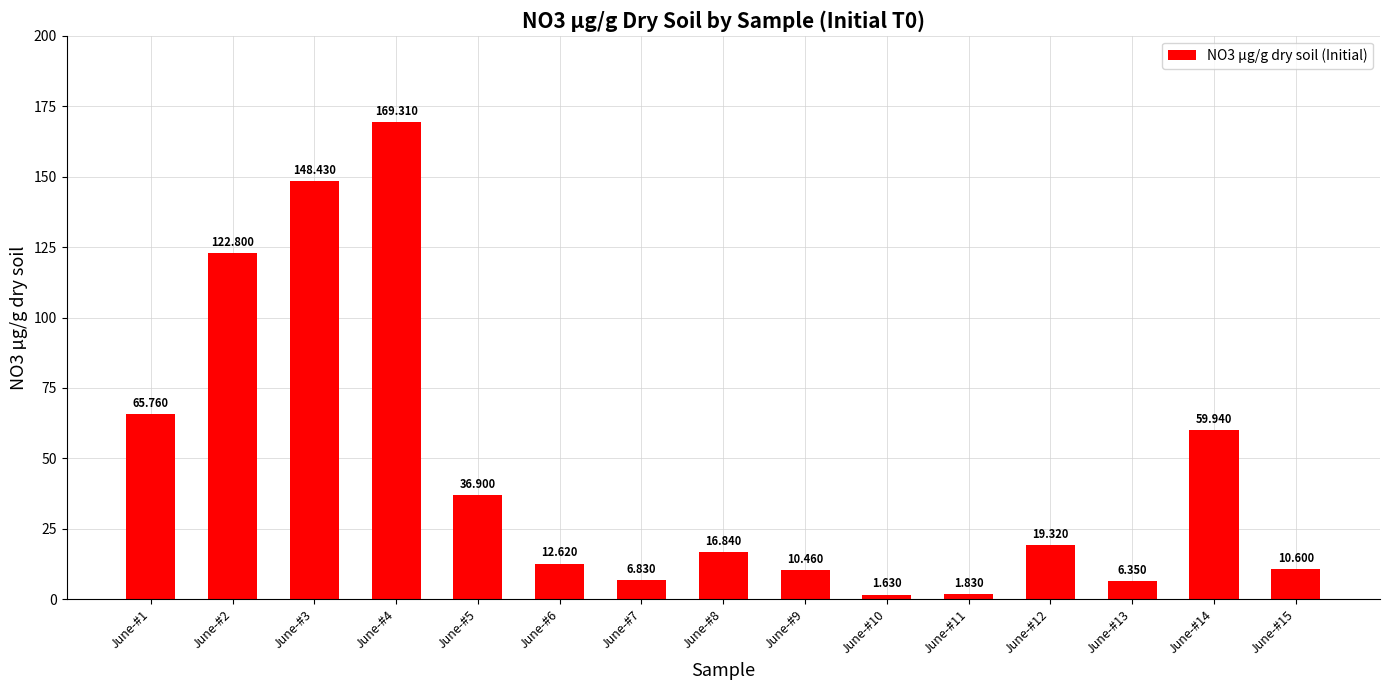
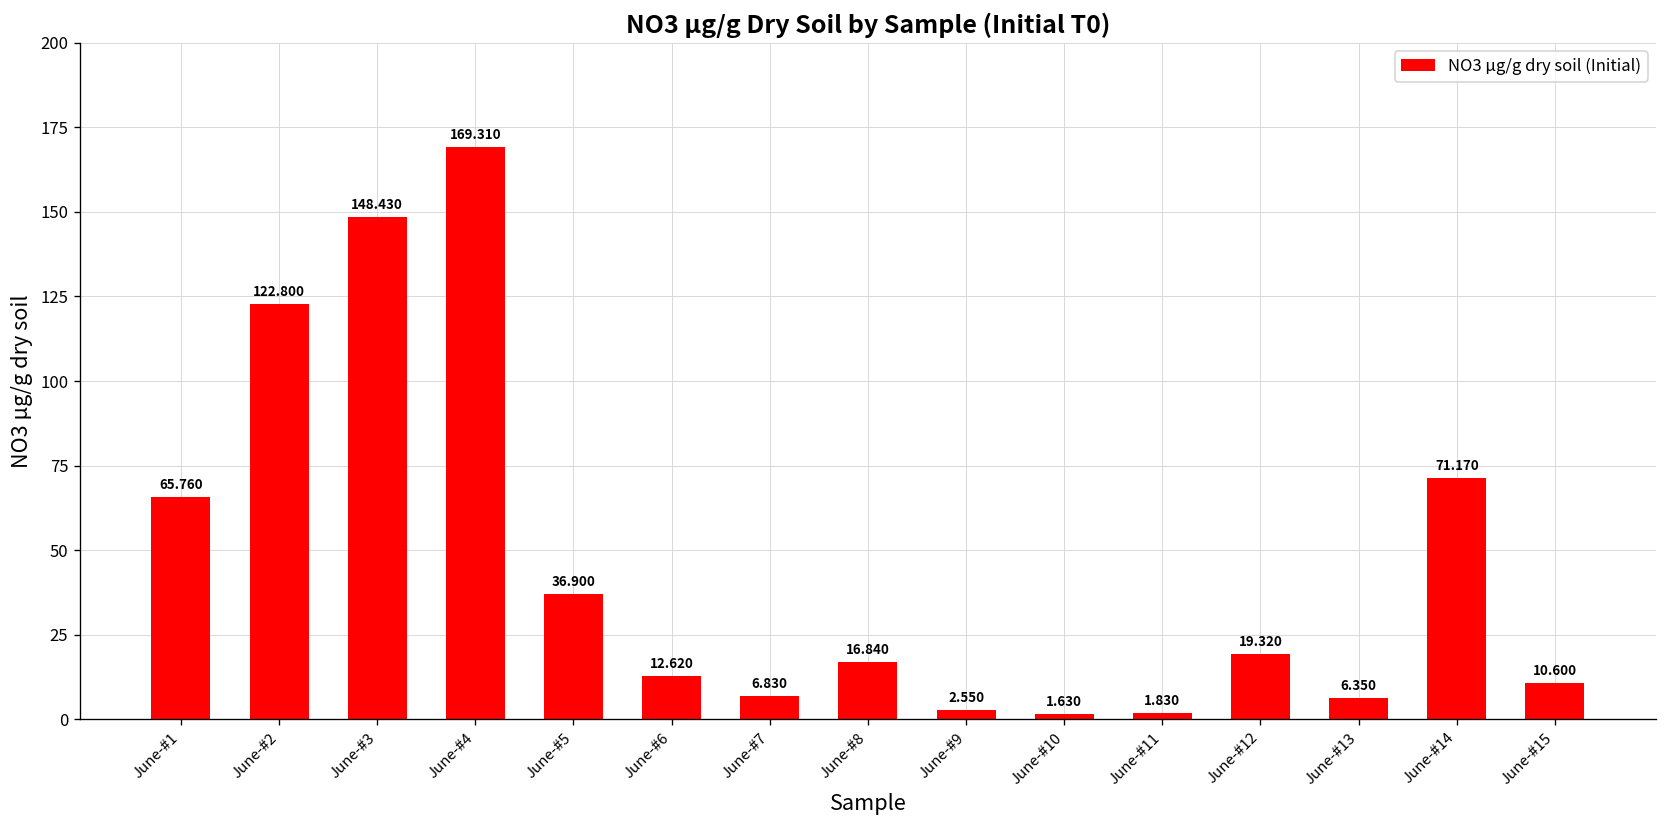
June-#9: 10.460 -> 2.550
June-#14: 59.940 -> 71.170
